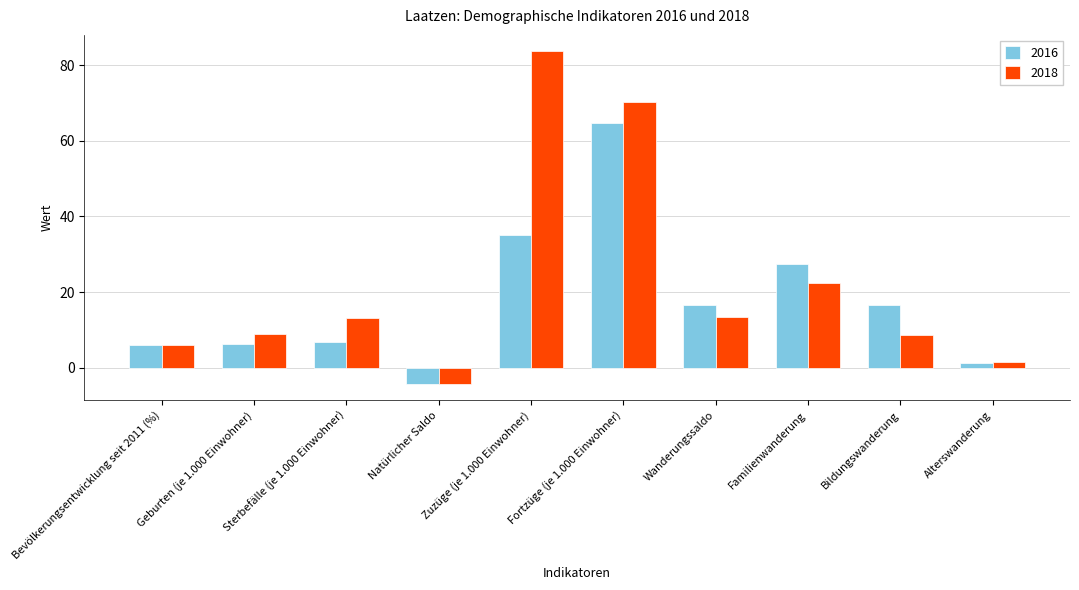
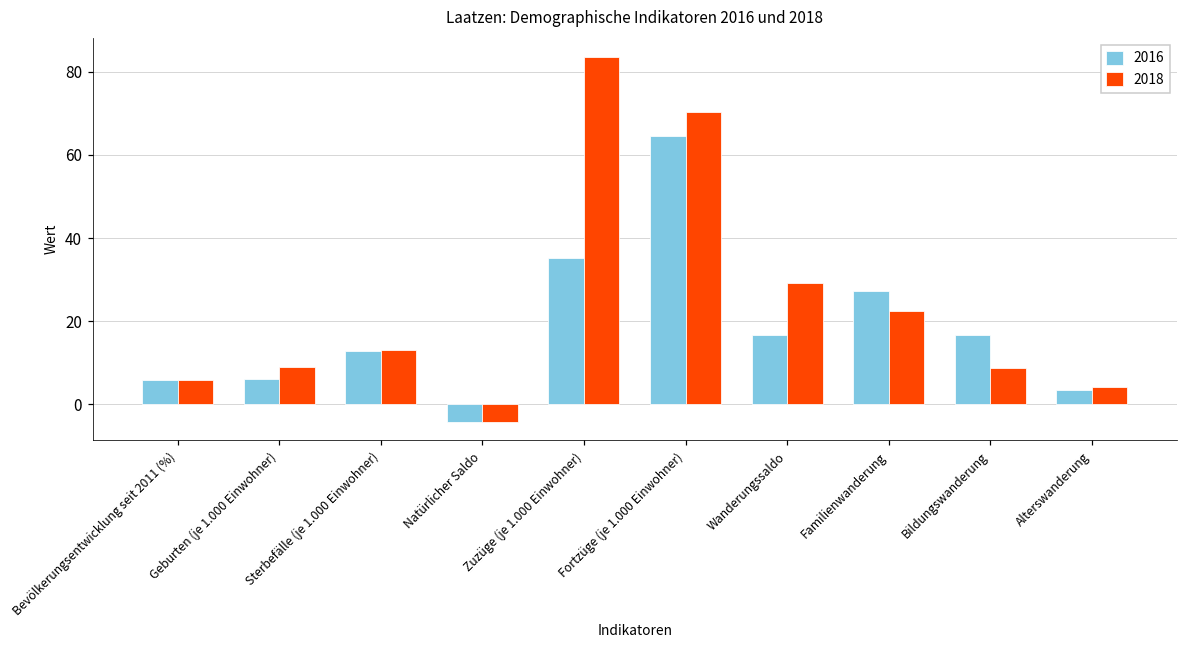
2016, Sterbefälle (je 1.000 Einwohner): 7 -> 13
2018, Wanderungssaldo: 13 -> 29
2016, Alterswanderung: 1 -> 4
2018, Alterswanderung: 2 -> 4
